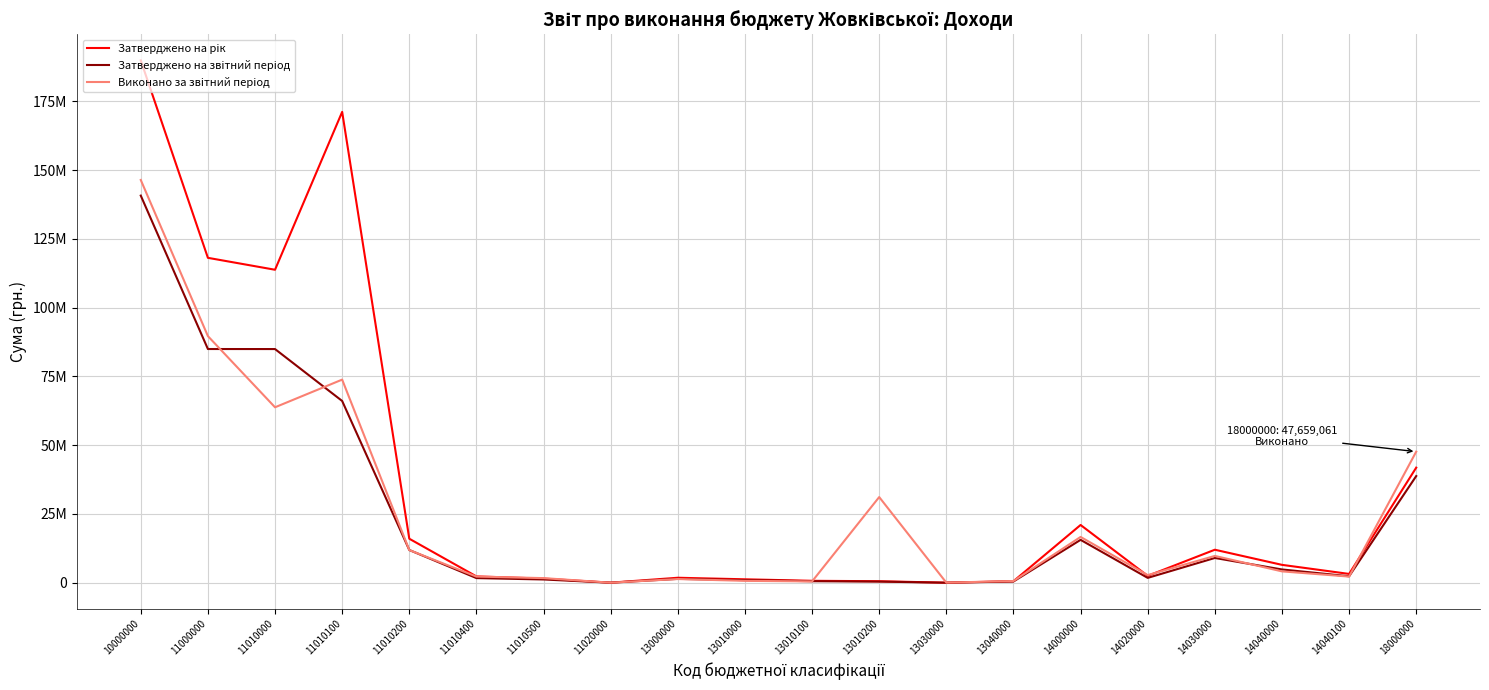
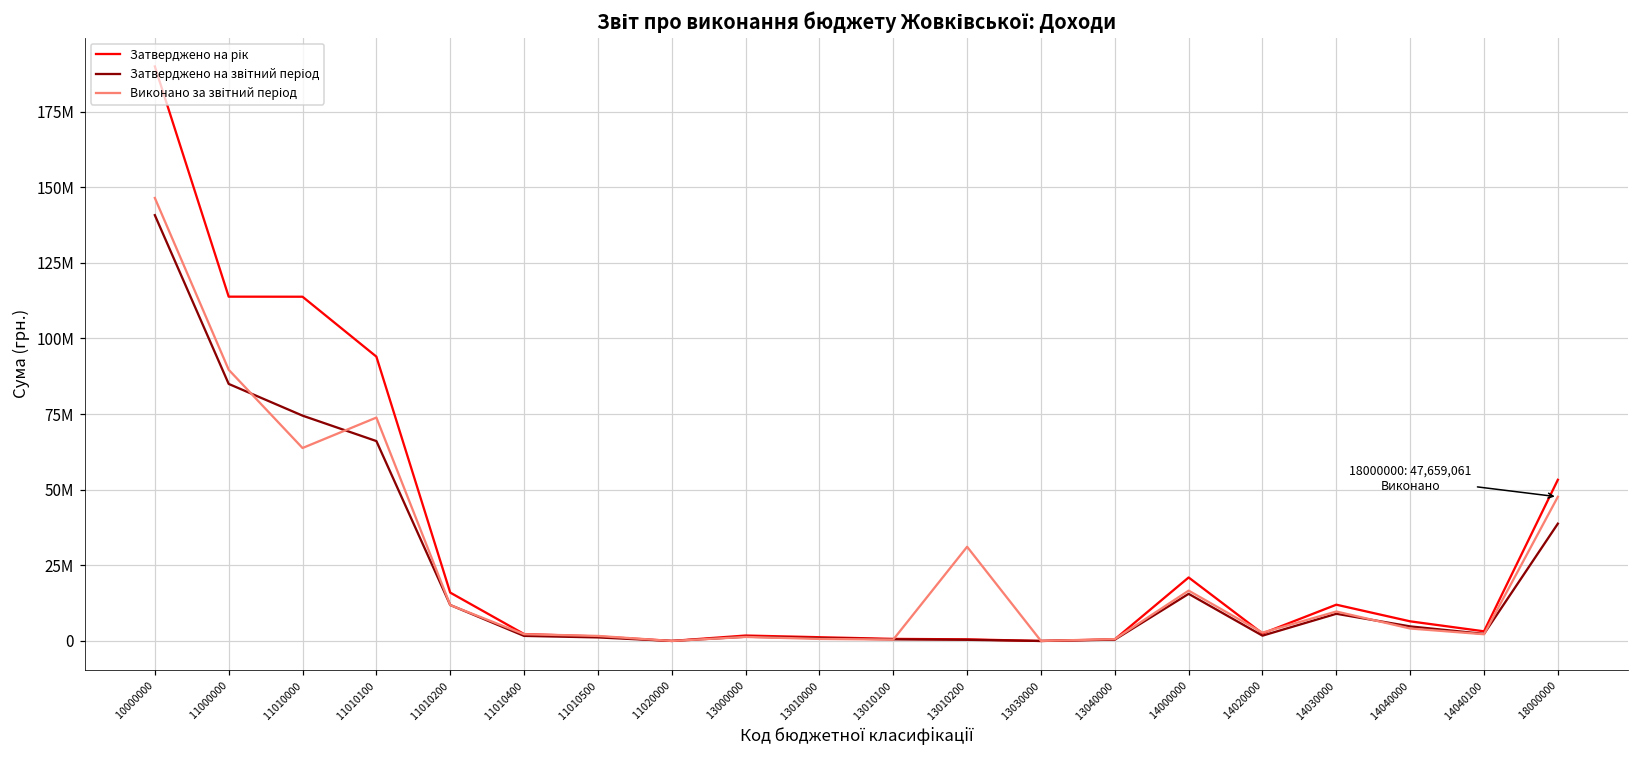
Затверджено на рік, 11000000: 118000000 -> 114000000
Затверджено на звітний період, 11010000: 85000000 -> 74000000
Затверджено на рік, 11010100: 171000000 -> 94000000
Затверджено на рік, 18000000: 42000000 -> 53000000
